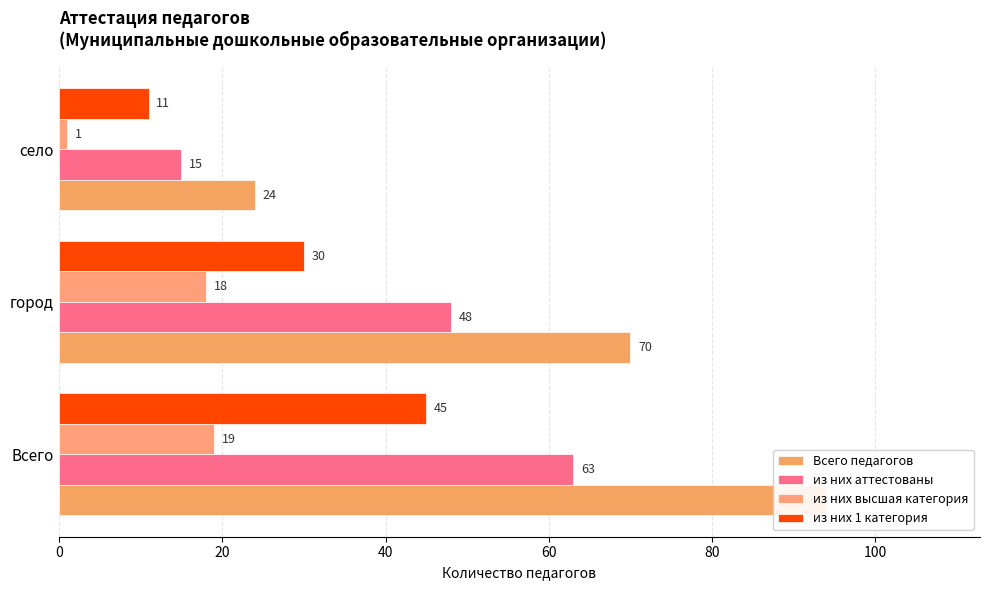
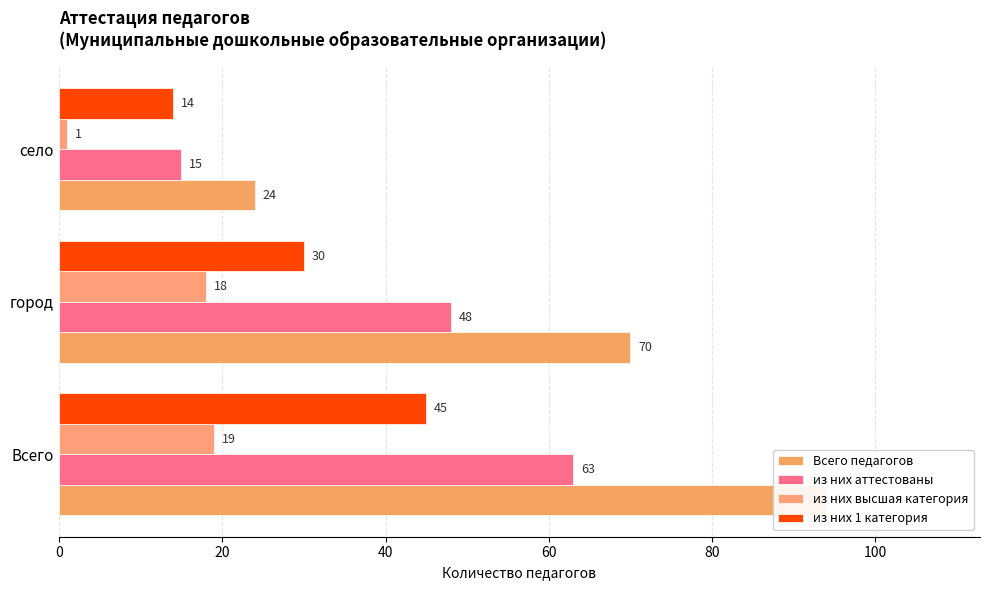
из них 1 категория, село: 11 -> 14
